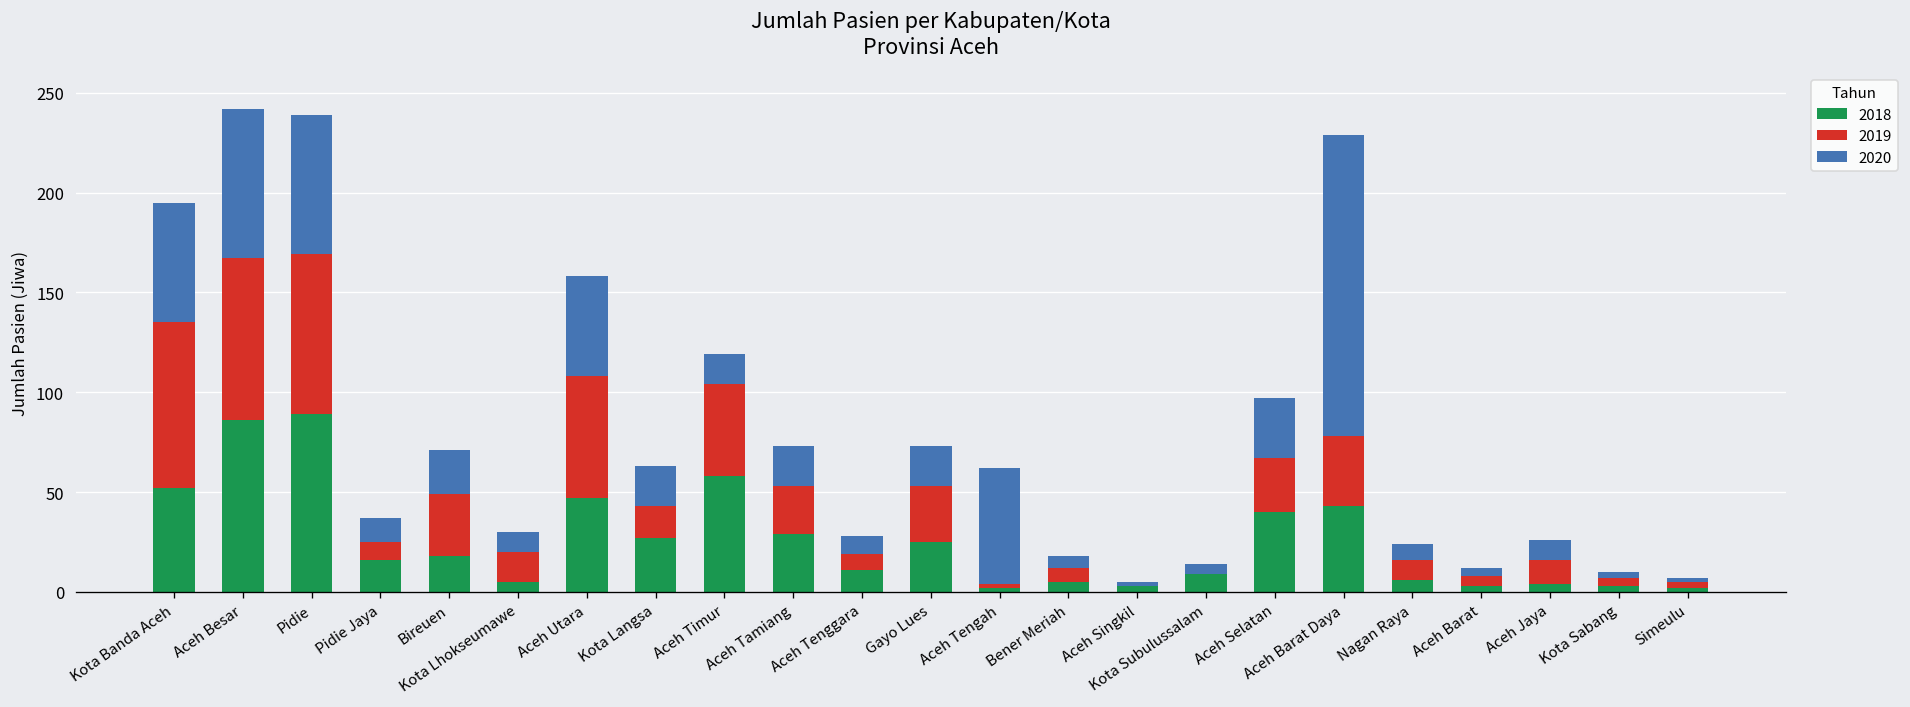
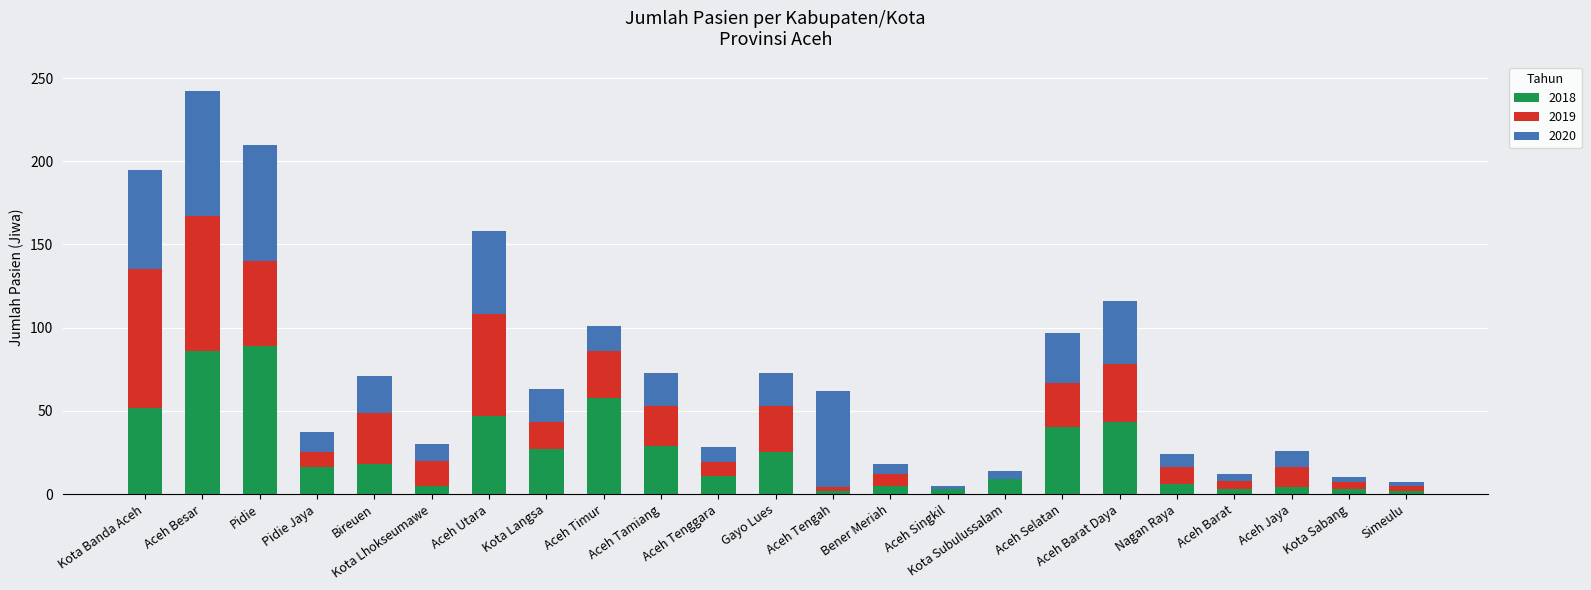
2019, Pidie: 80 -> 51
2019, Aceh Timur: 46 -> 28
2020, Aceh Barat Daya: 151 -> 38
